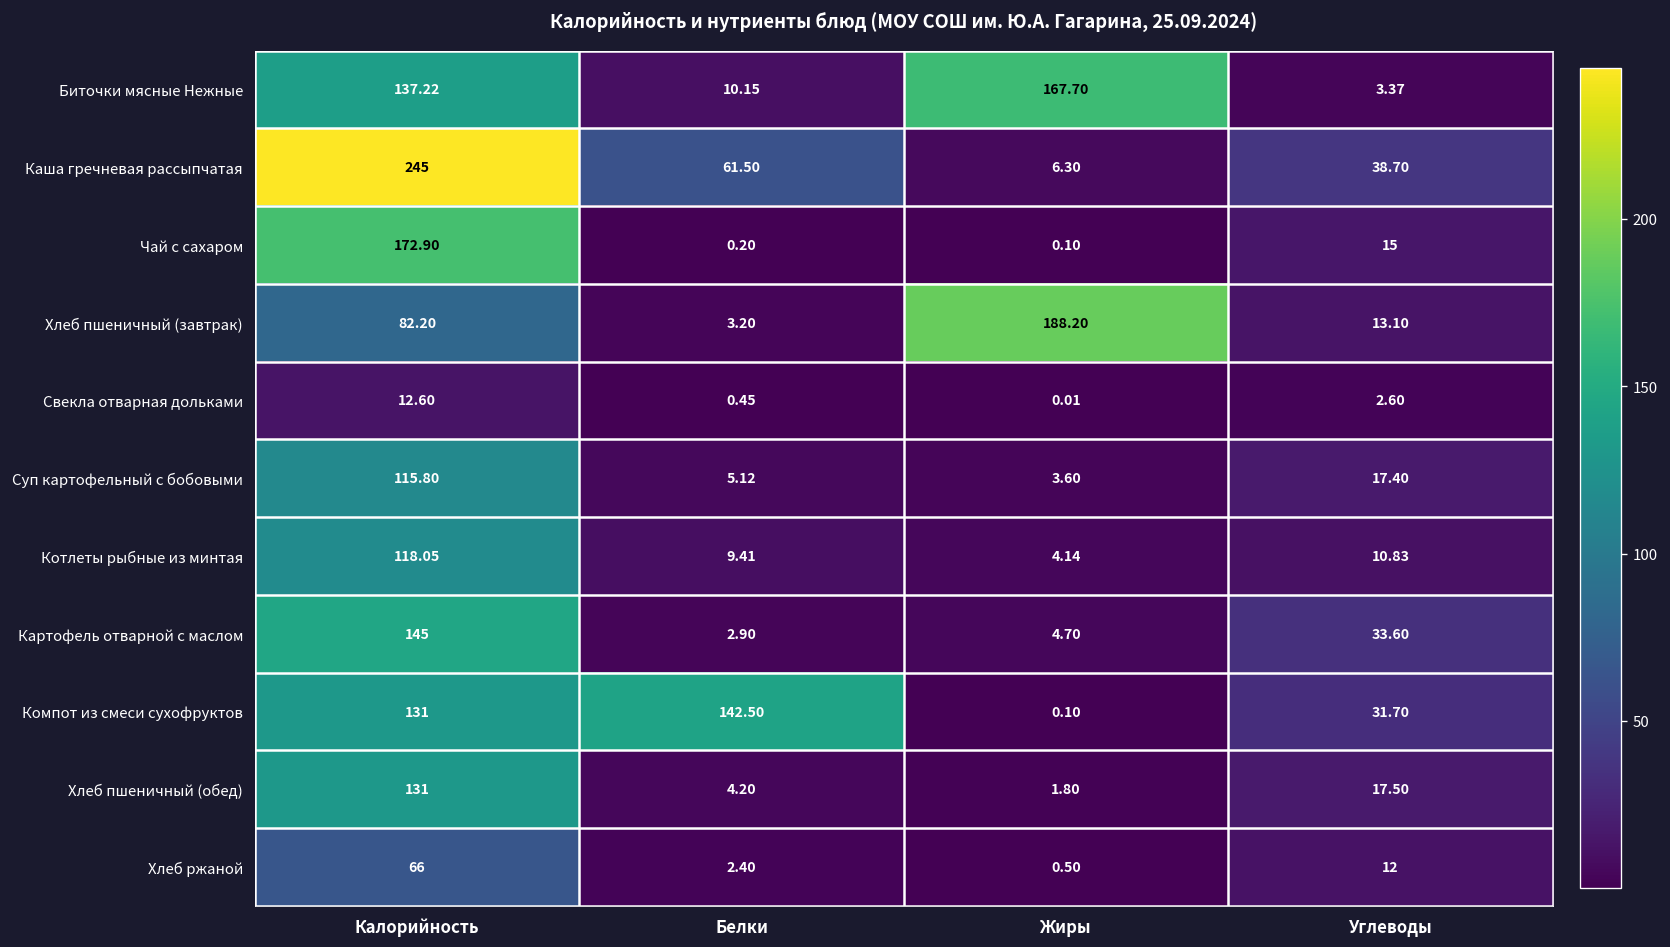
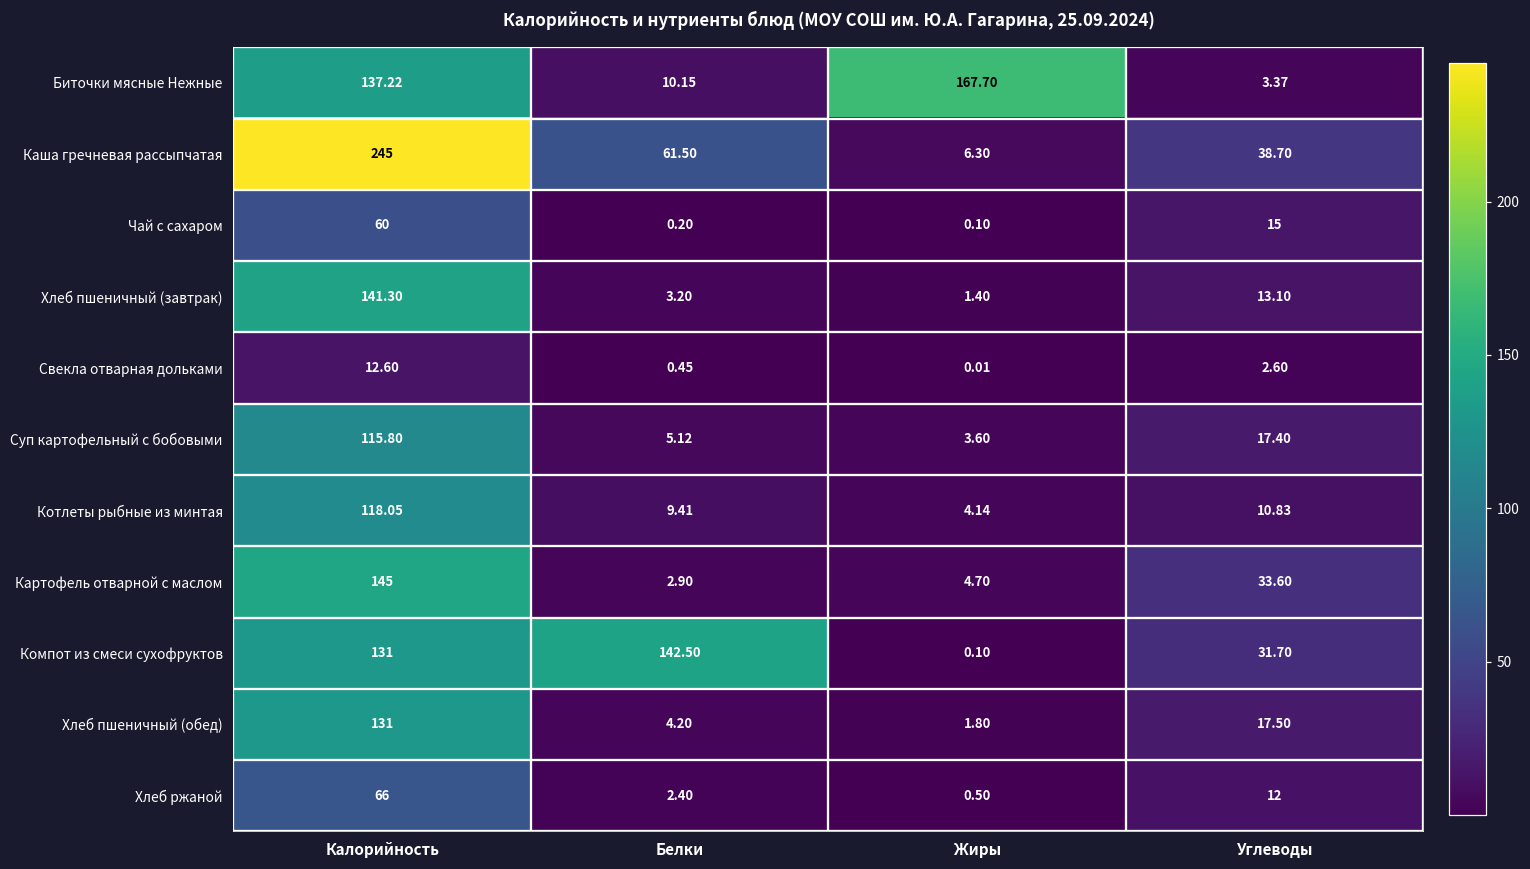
Чай с сахаром, Калорийность: 172.90 -> 60
Хлеб пшеничный (завтрак), Калорийность: 82.20 -> 141.30
Хлеб пшеничный (завтрак), Жиры: 188.20 -> 1.40
